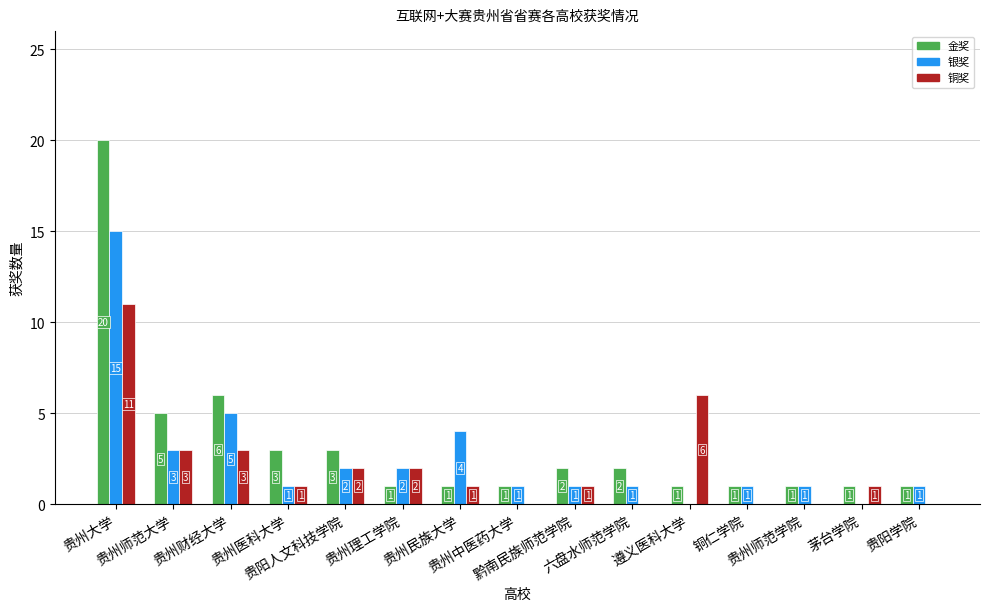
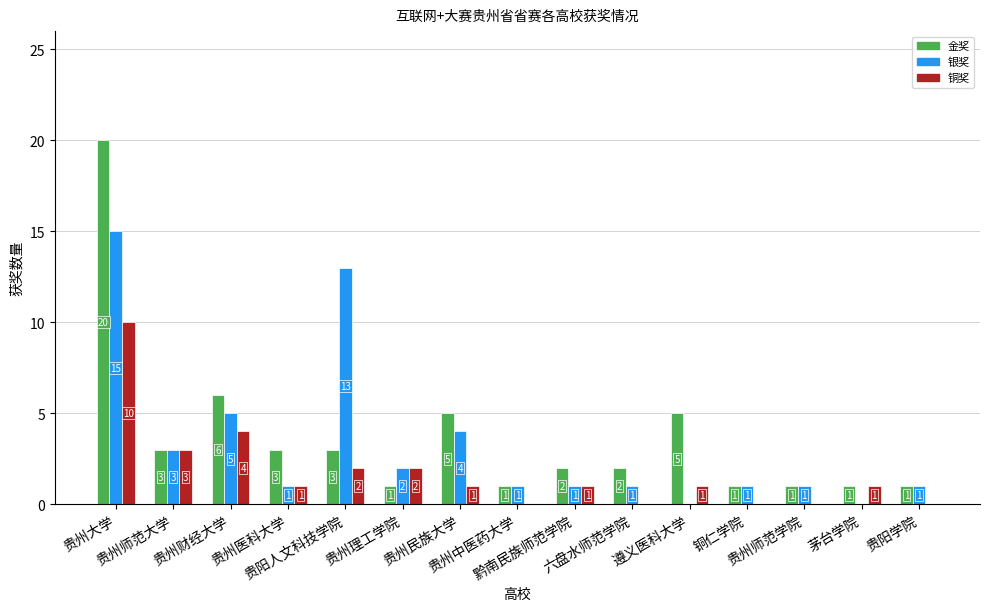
铜奖, 贵州大学: 11 -> 10
金奖, 贵州师范大学: 5 -> 3
铜奖, 贵州财经大学: 3 -> 4
银奖, 贵阳人文科技学院: 2 -> 13
金奖, 贵州民族大学: 1 -> 5
金奖, 遵义医科大学: 1 -> 5
铜奖, 遵义医科大学: 6 -> 1
